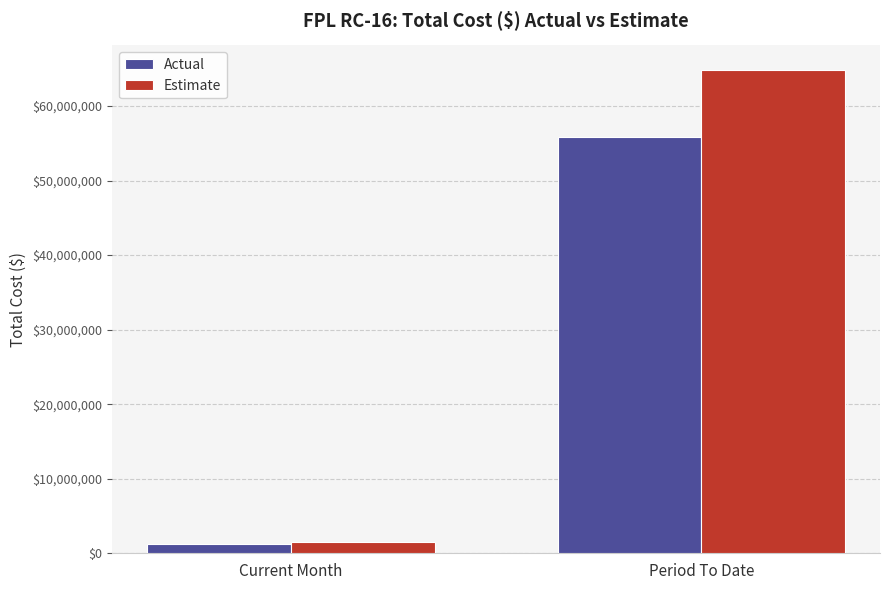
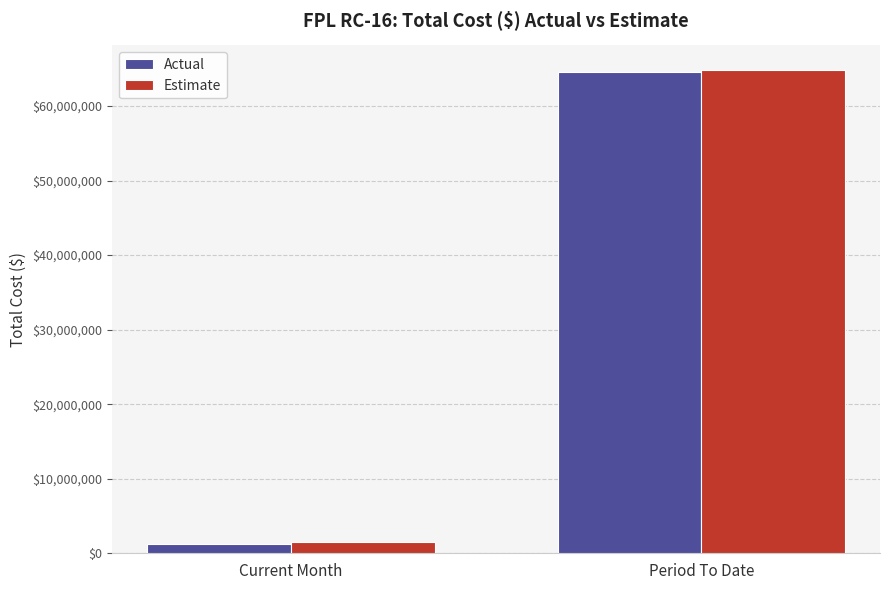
Actual, Period To Date: $56,000,000 -> $64,000,000
